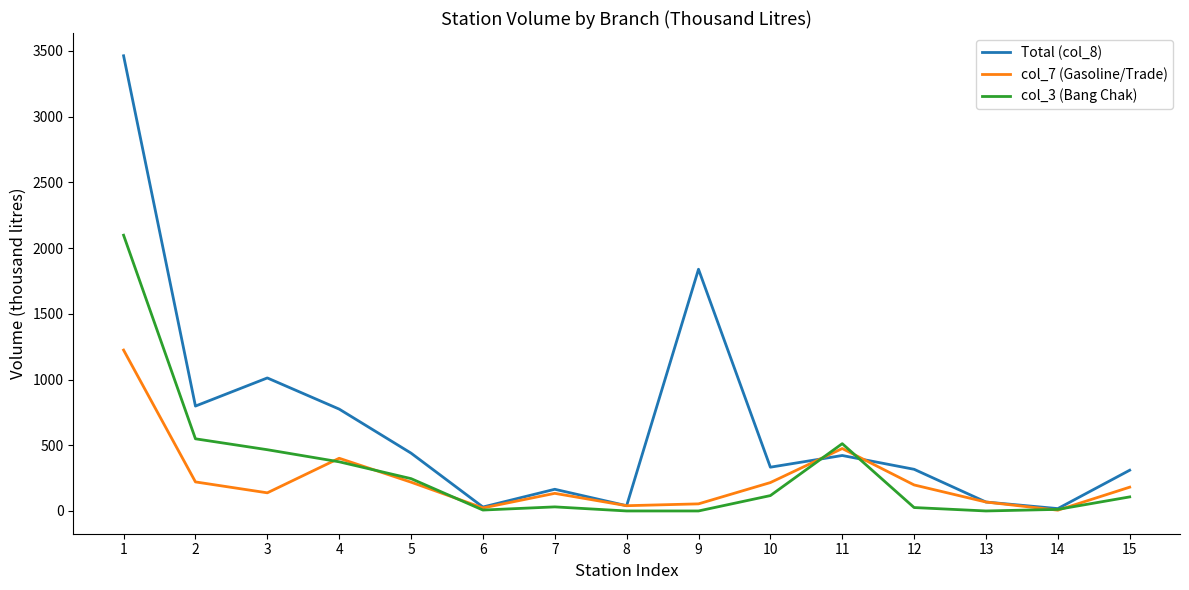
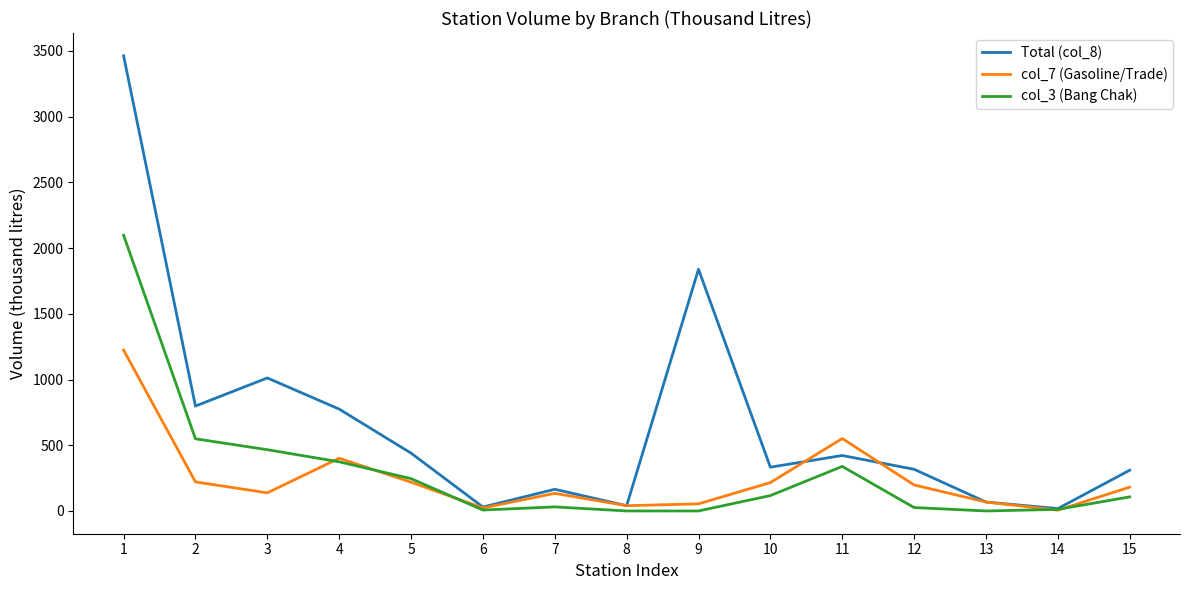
col_7 (Gasoline/Trade), 11: 480 -> 550
col_3 (Bang Chak), 11: 510 -> 340
